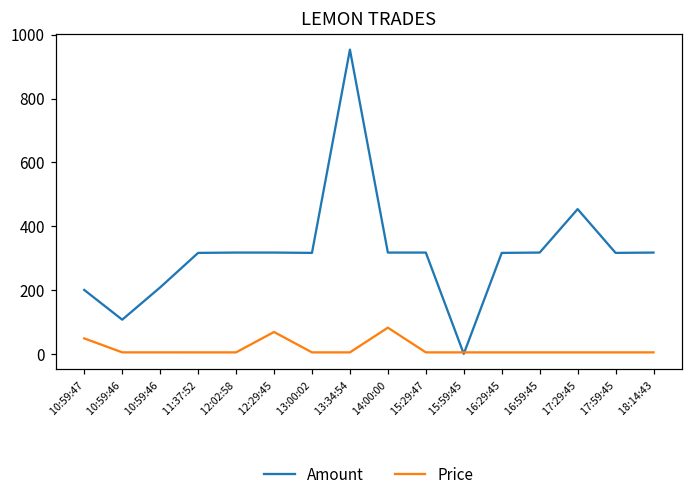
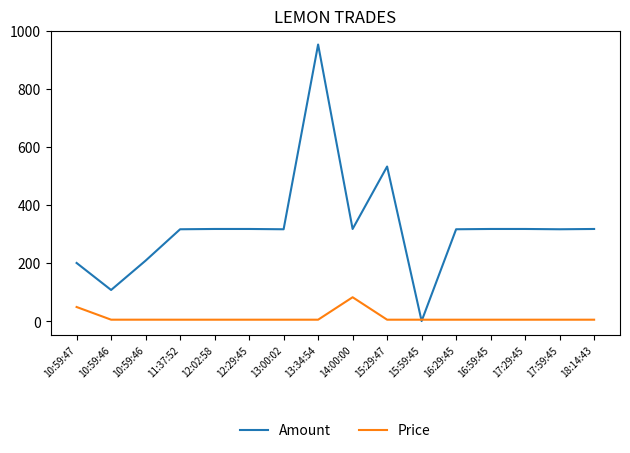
Price, 12:29:45: 70 -> 10
Amount, 15:29:47: 320 -> 530
Amount, 17:29:45: 450 -> 320
